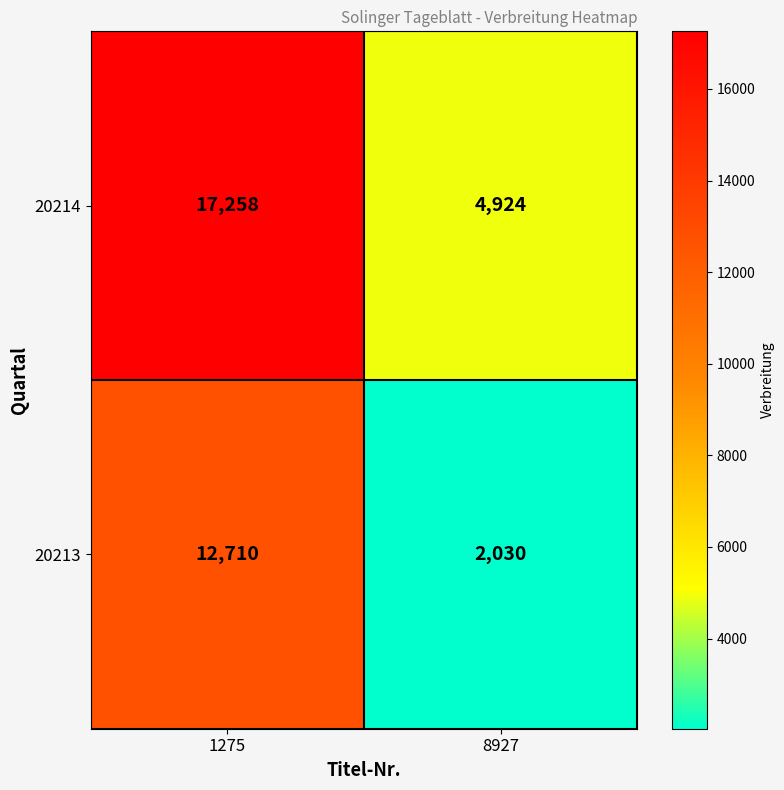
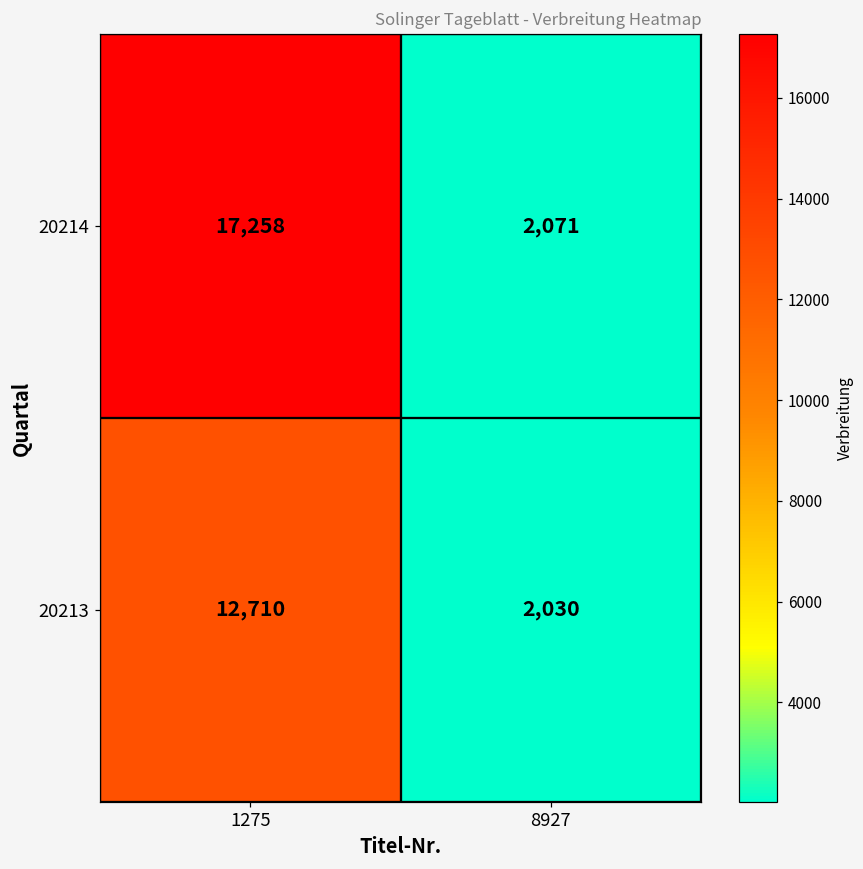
20214, 8927: 4,924 -> 2,071
